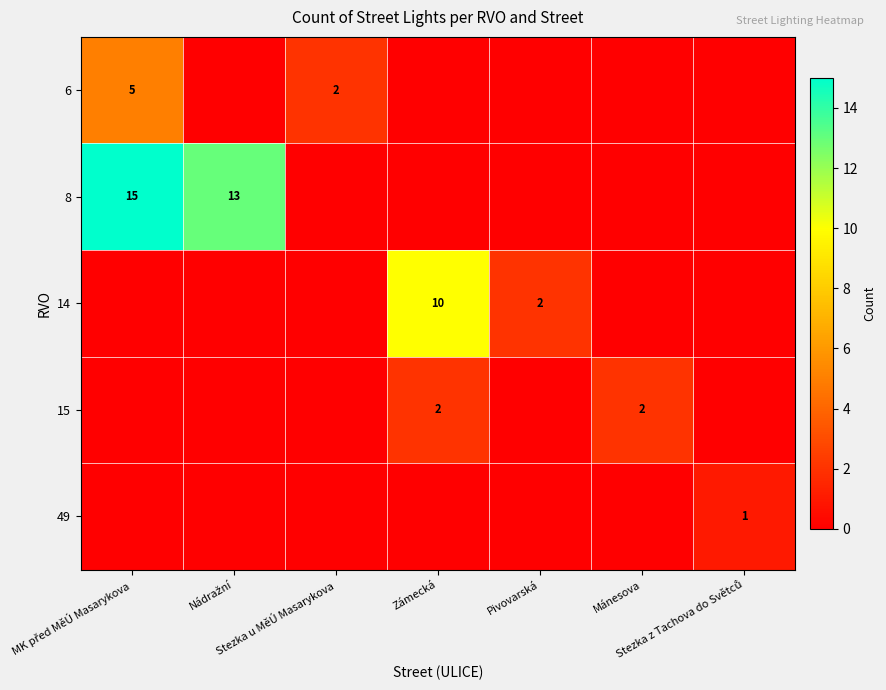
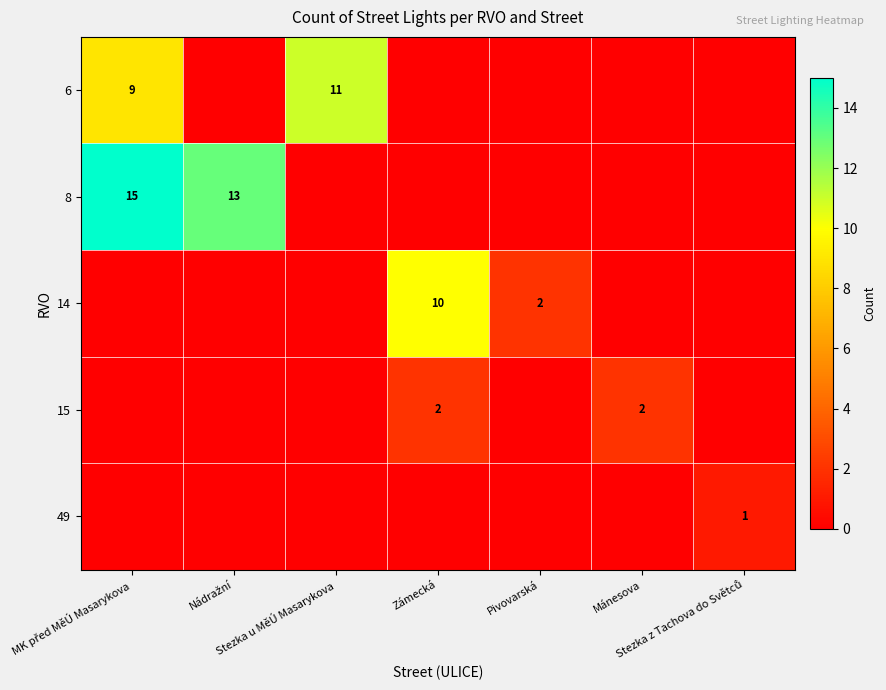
6, MK před MěÚ Masarykova: 5 -> 9
6, Stezka u MěÚ Masarykova: 2 -> 11
